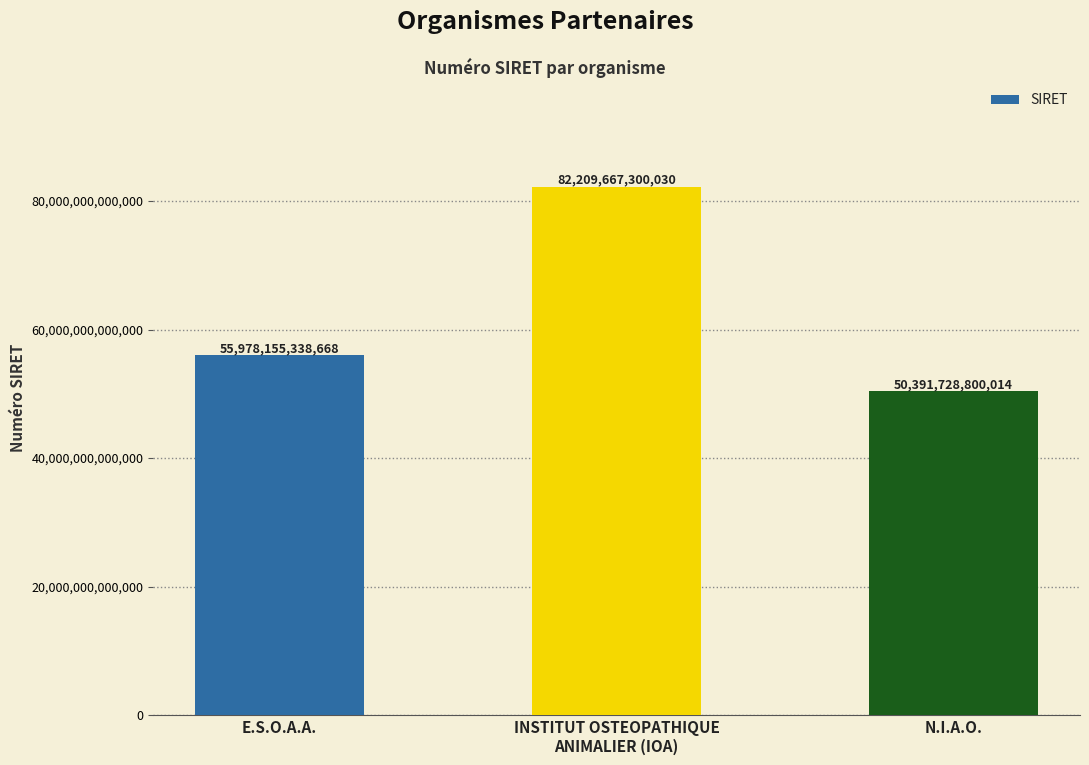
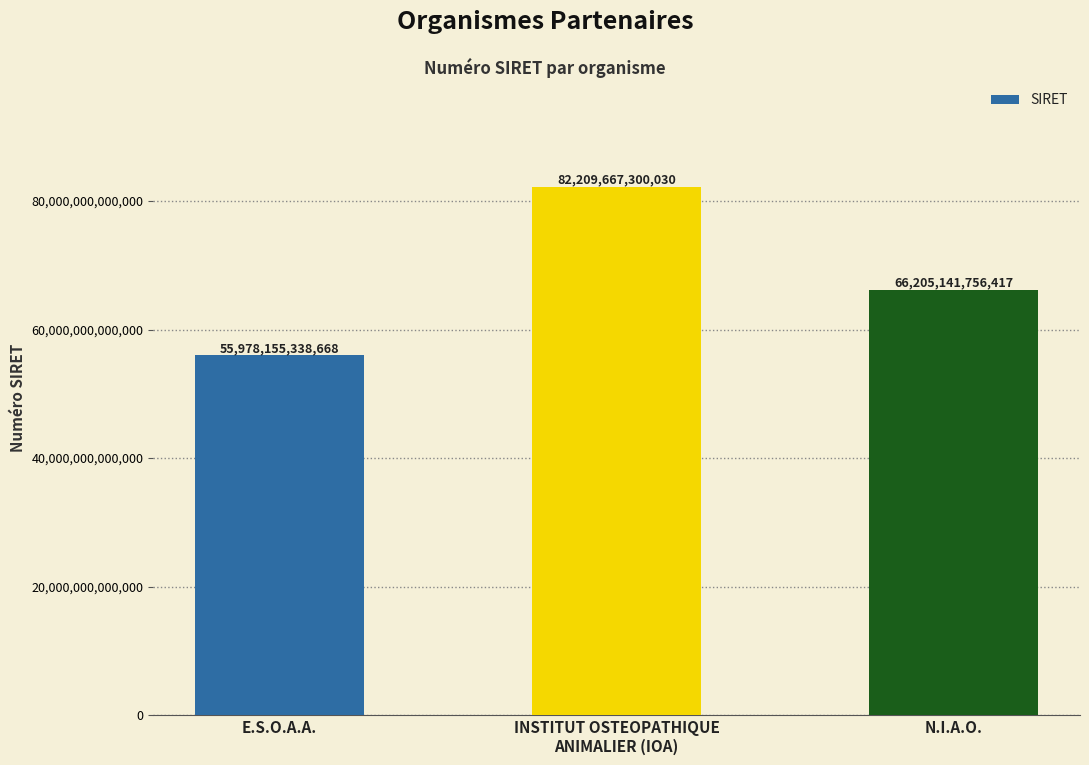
N.I.A.O.: 50,391,728,800,014 -> 66,205,141,756,417
